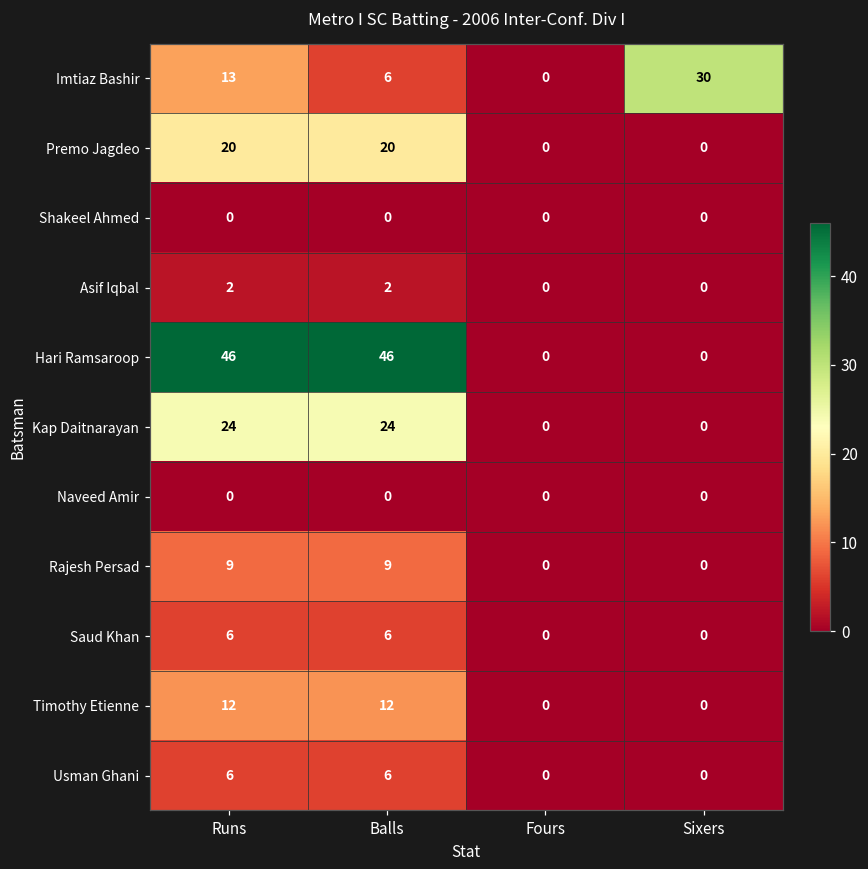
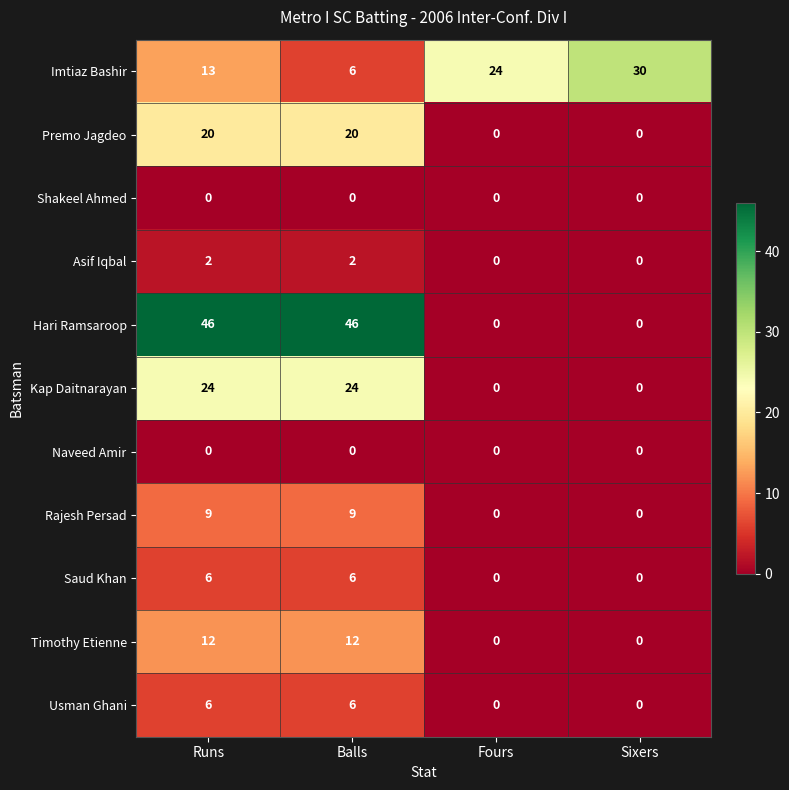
Imtiaz Bashir, Fours: 0 -> 24
